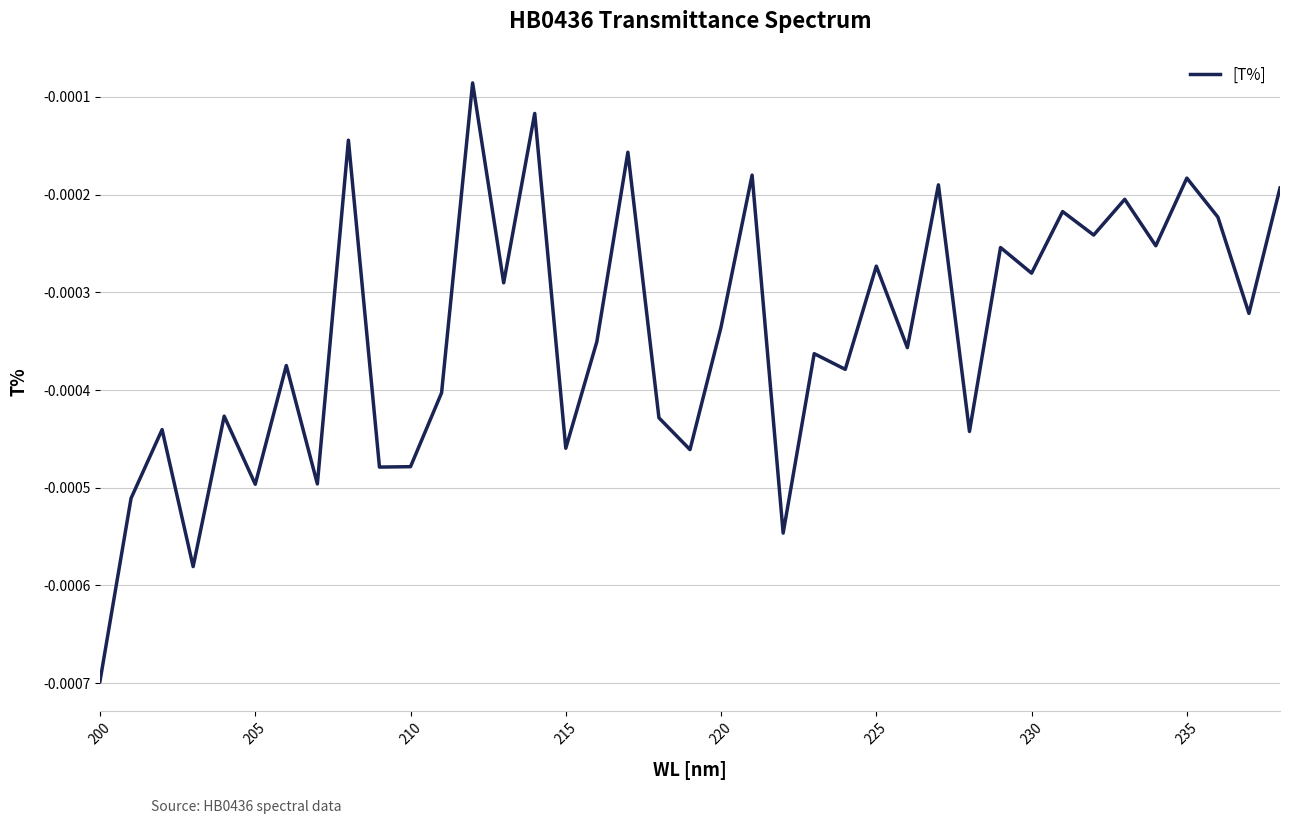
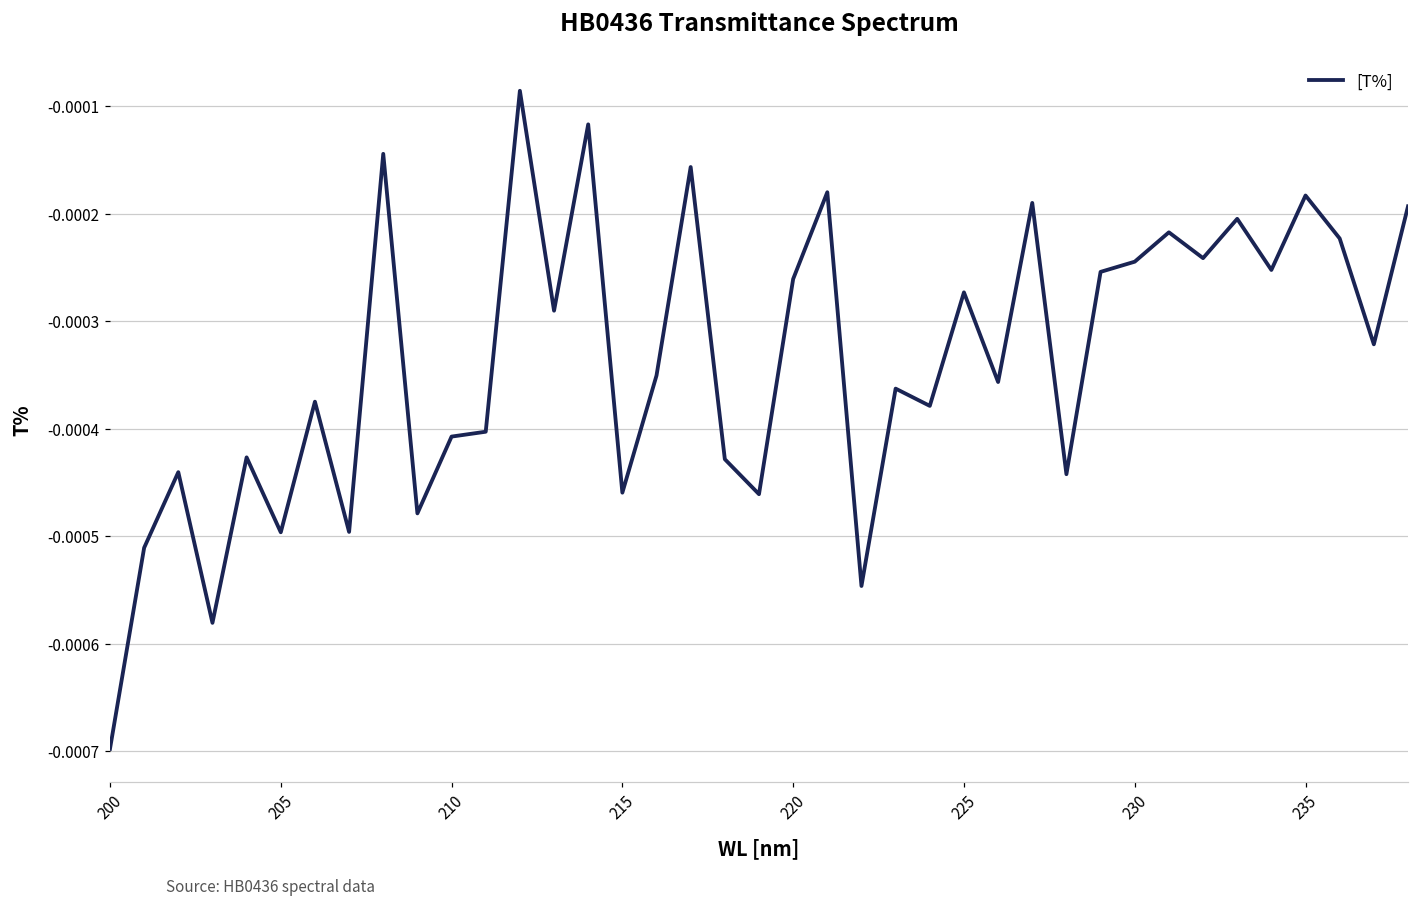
210: -0.00048 -> -0.00041
220: -0.00034 -> -0.00026
230: -0.00028 -> -0.00024
